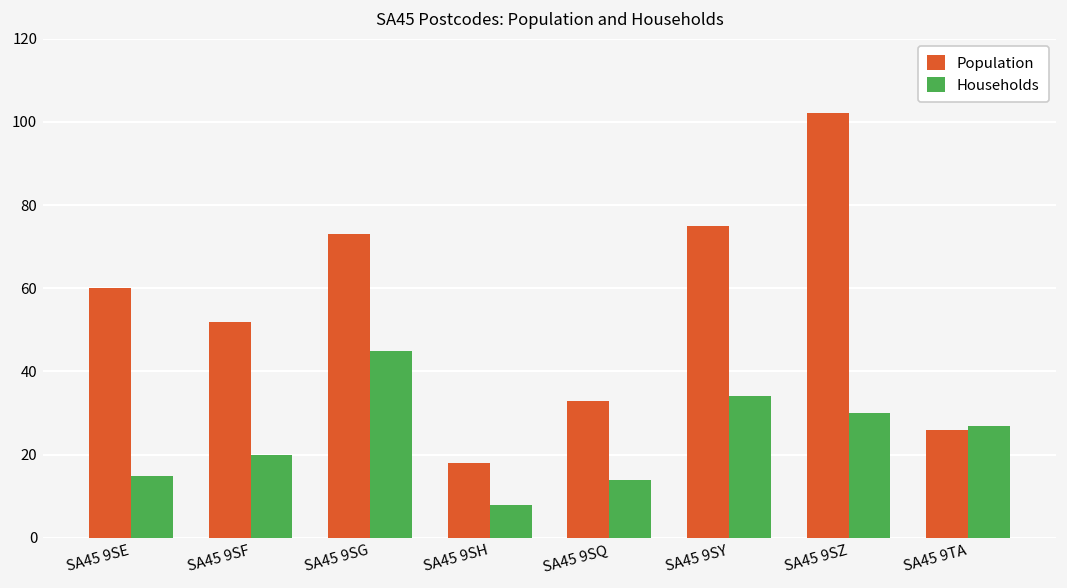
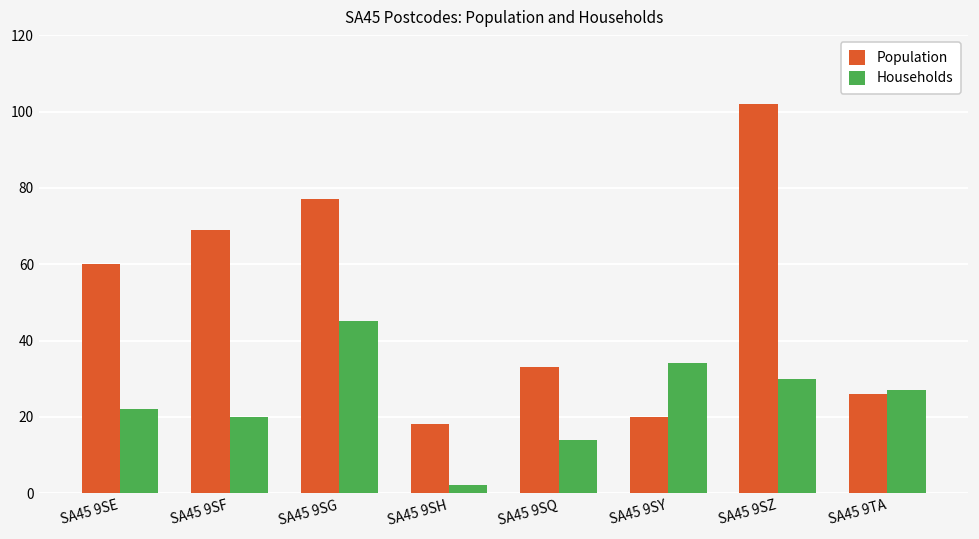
Households, SA45 9SE: 15 -> 22
Population, SA45 9SF: 52 -> 69
Population, SA45 9SG: 73 -> 77
Households, SA45 9SH: 8 -> 2
Population, SA45 9SY: 75 -> 20
